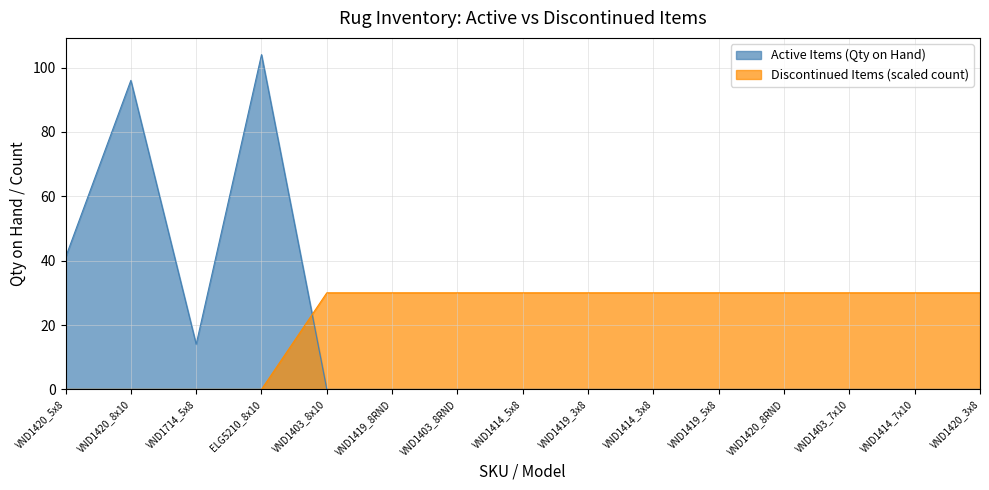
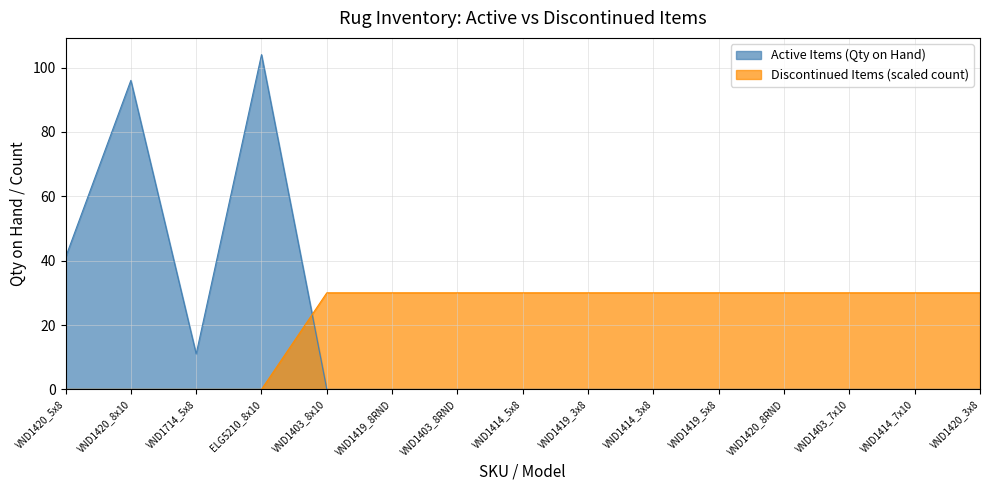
Active Items (Qty on Hand), VND1714_5x8: 14 -> 11
